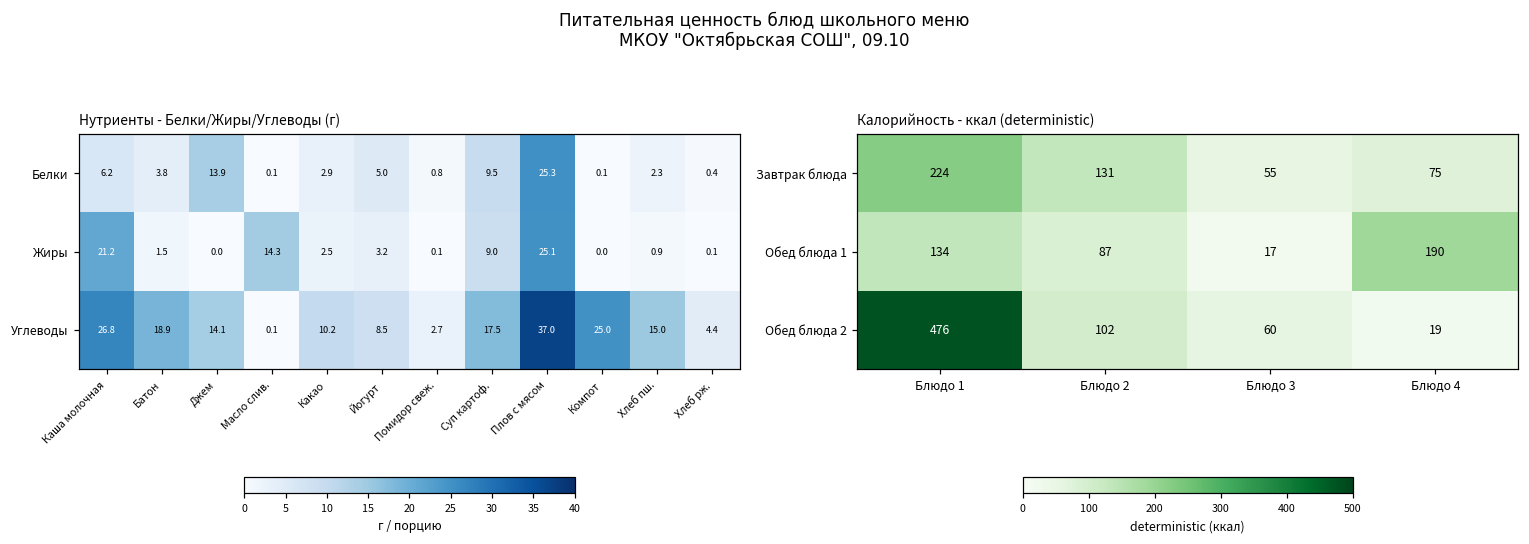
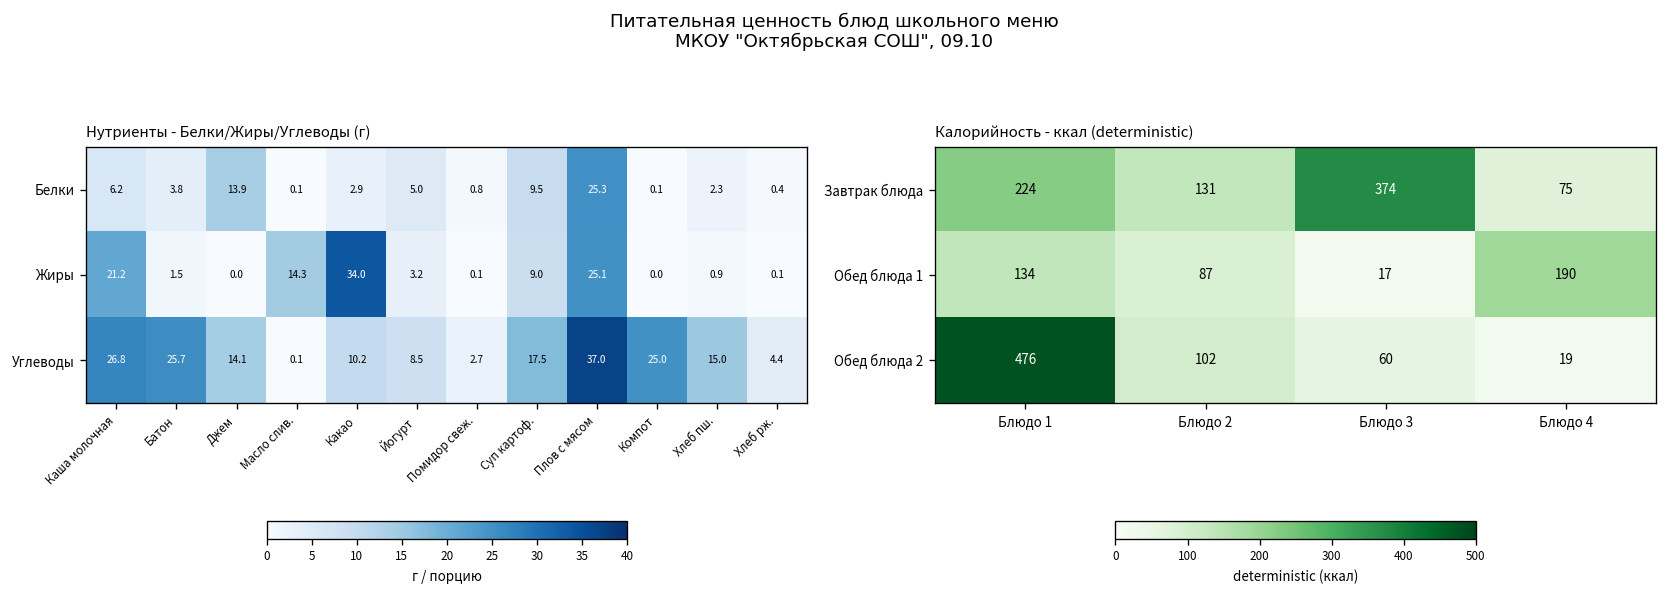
Нутриенты - Белки/Жиры/Углеводы (г), Жиры, Какао: 2.5 -> 34.0
Нутриенты - Белки/Жиры/Углеводы (г), Углеводы, Батон: 18.9 -> 25.7
Калорийность - ккал (deterministic), Завтрак блюда, Блюдо 3: 55 -> 374
